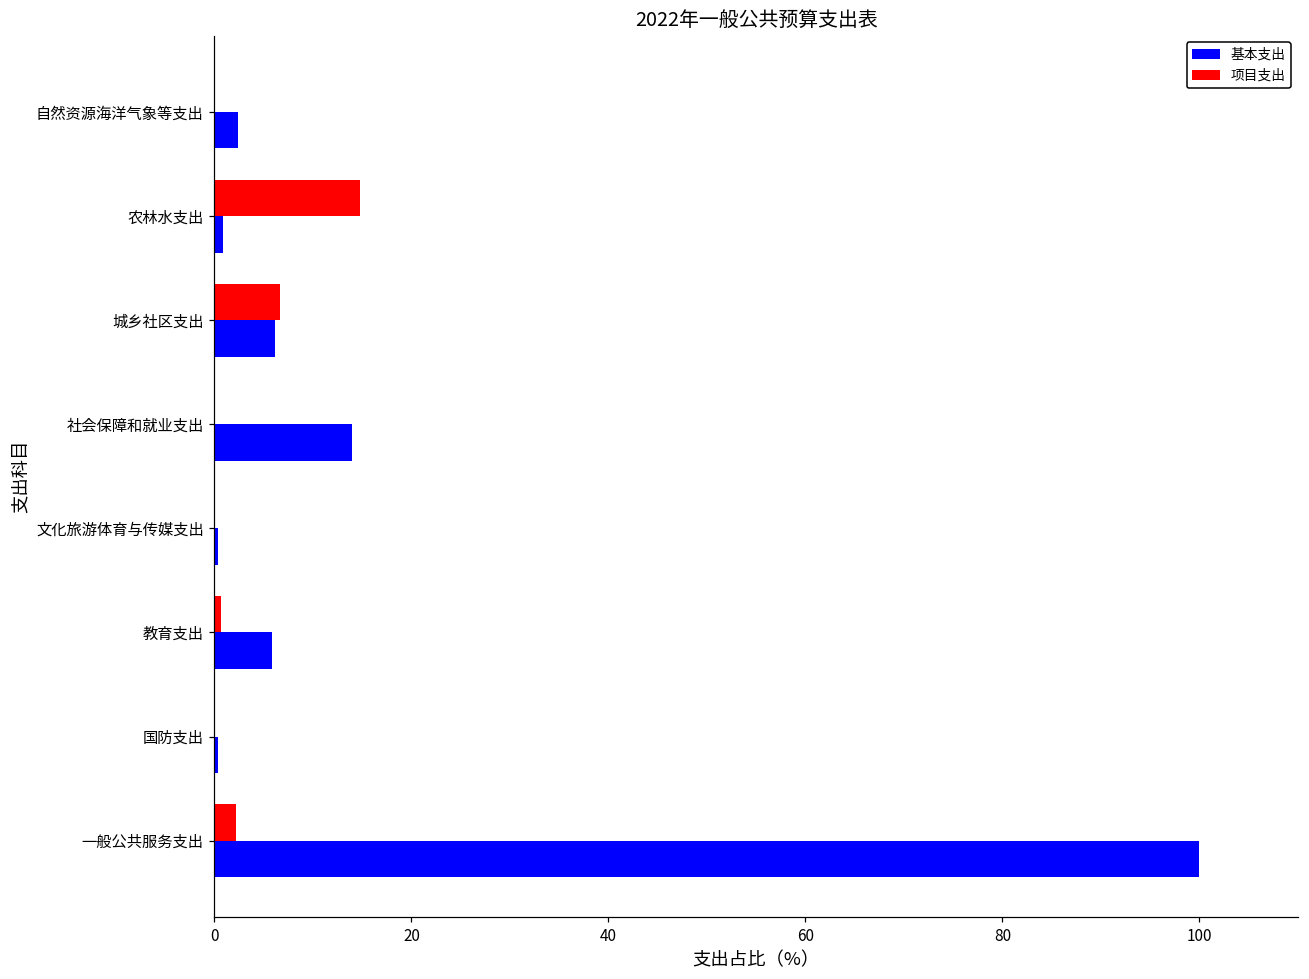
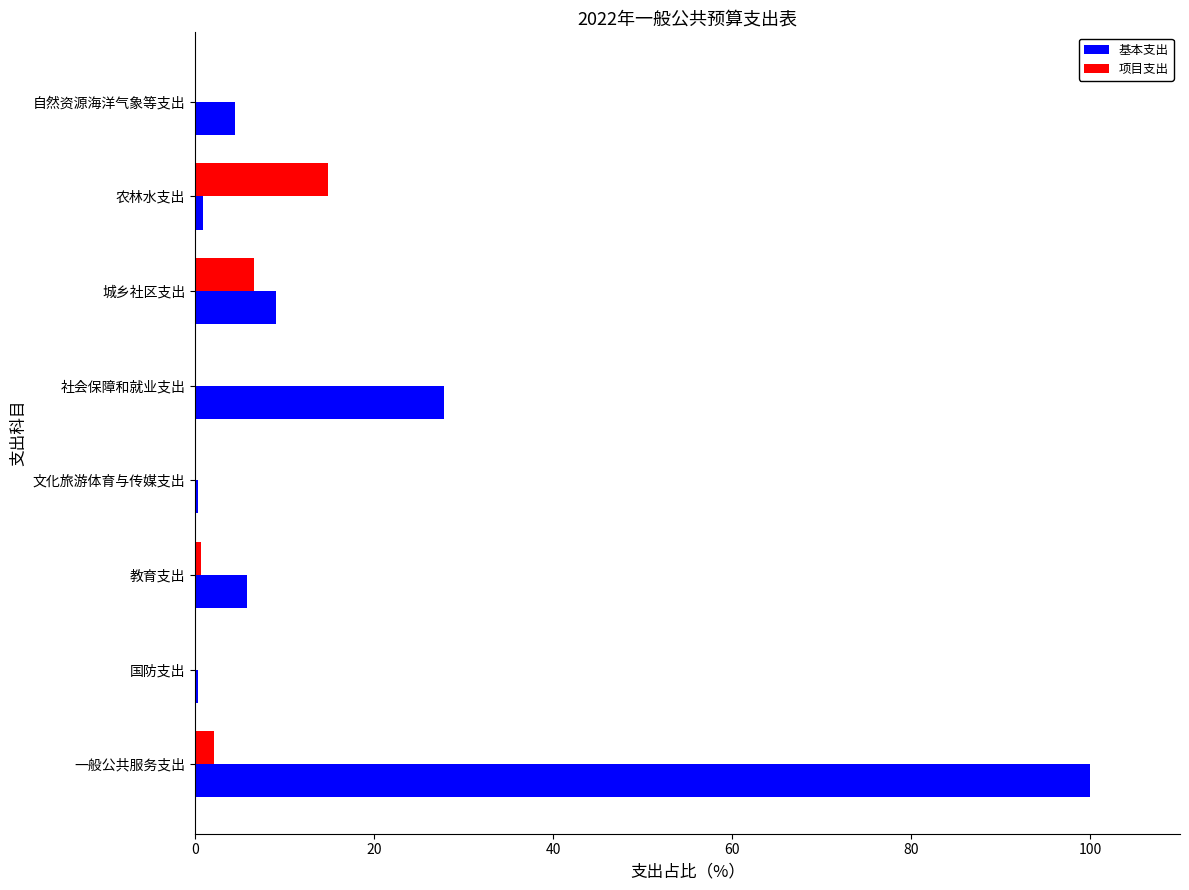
基本支出, 自然资源海洋气象等支出: 2 -> 4
基本支出, 城乡社区支出: 6 -> 9
基本支出, 社会保障和就业支出: 14 -> 28
